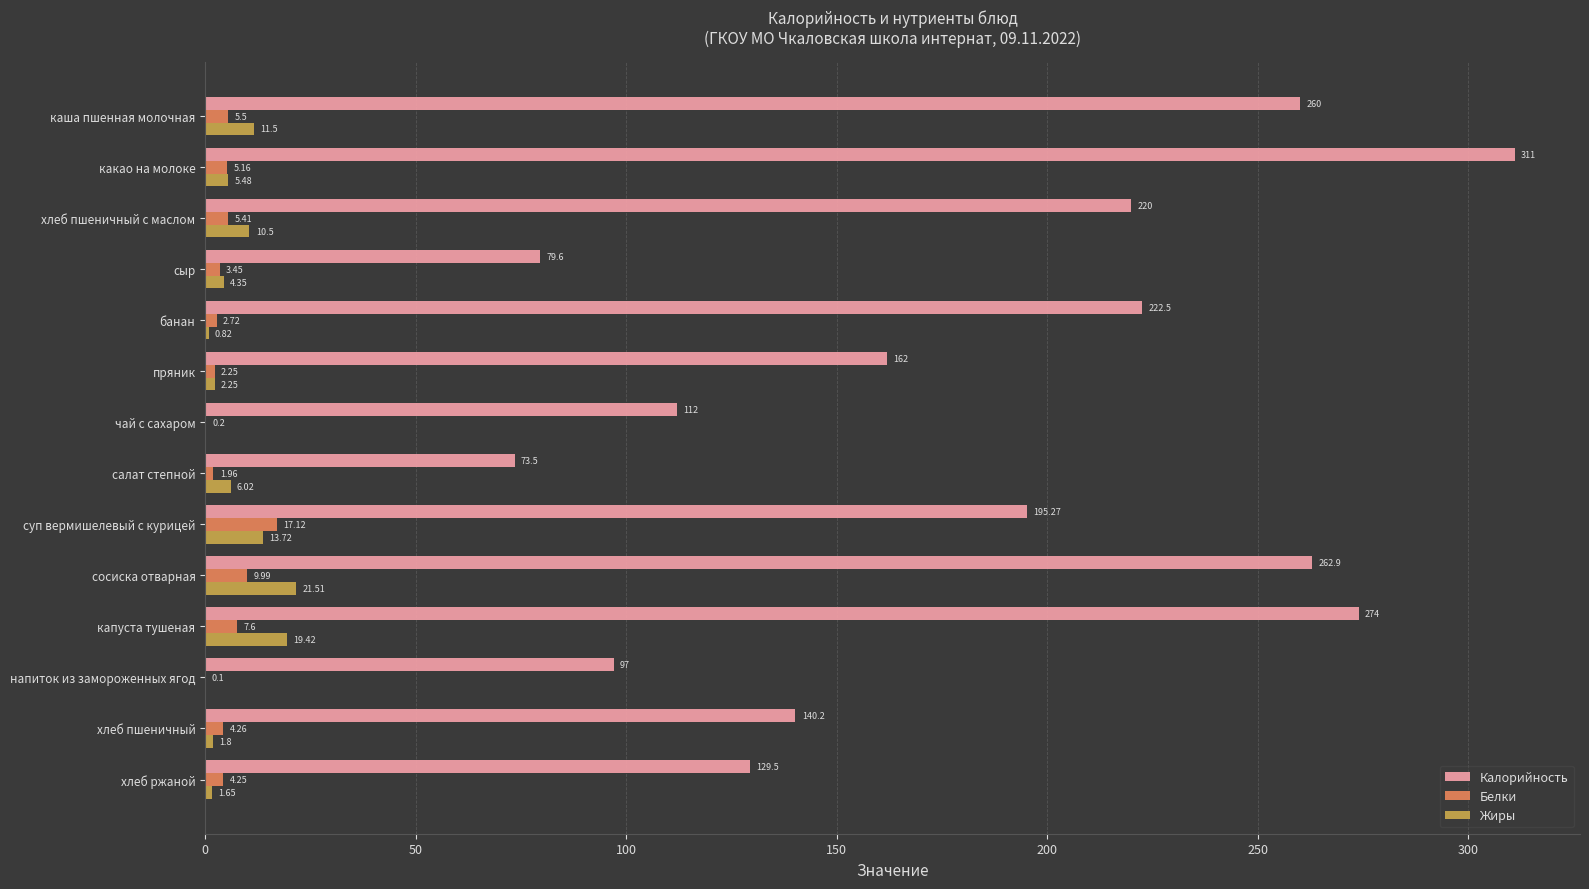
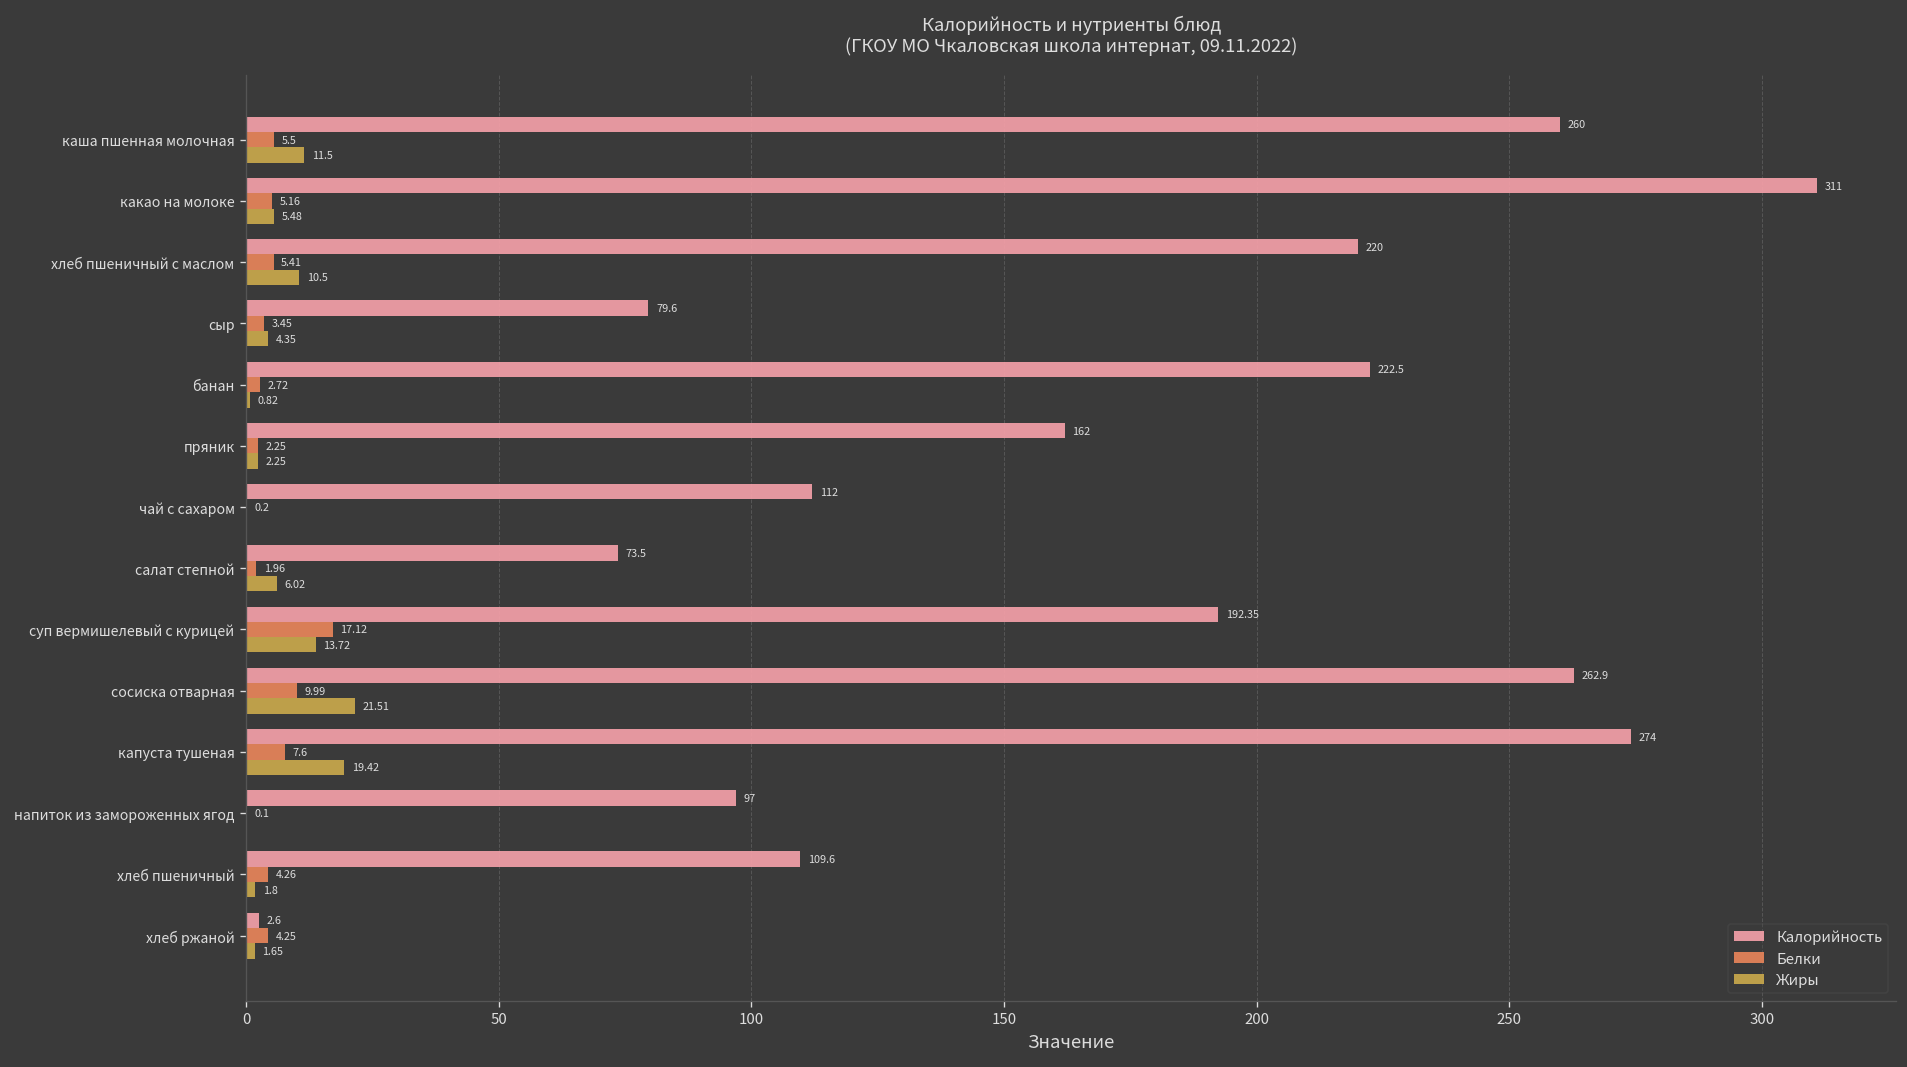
Калорийность, суп вермишелевый с курицей: 195.27 -> 192.35
Калорийность, хлеб пшеничный: 140.2 -> 109.6
Калорийность, хлеб ржаной: 129.5 -> 2.6
